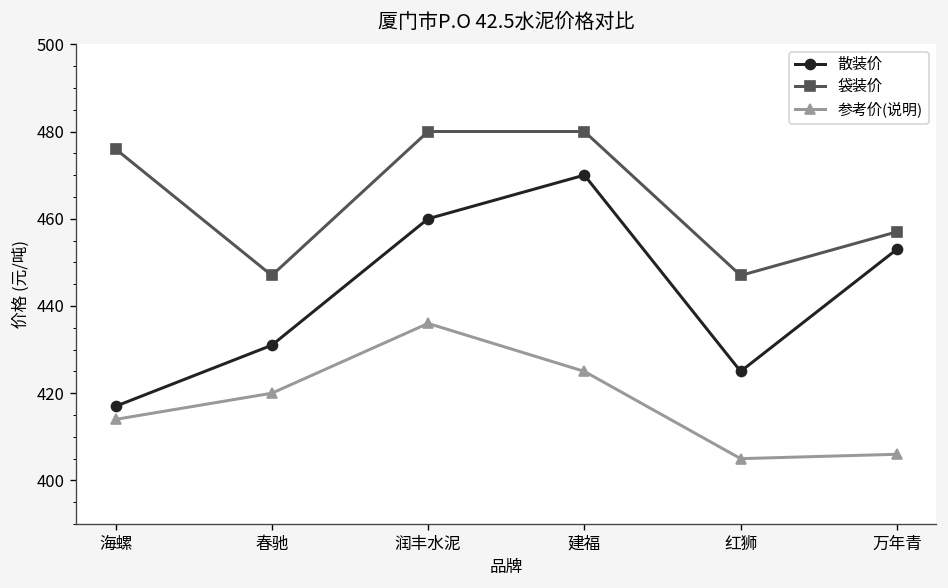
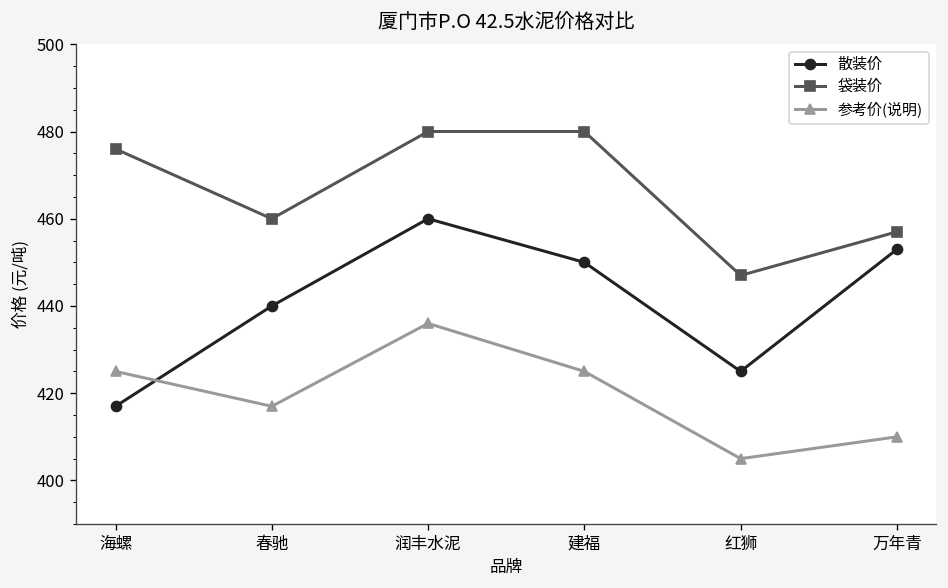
参考价(说明), 海螺: 414 -> 425
散装价, 春驰: 431 -> 440
袋装价, 春驰: 447 -> 460
参考价(说明), 春驰: 420 -> 417
散装价, 建福: 470 -> 450
参考价(说明), 万年青: 406 -> 410
